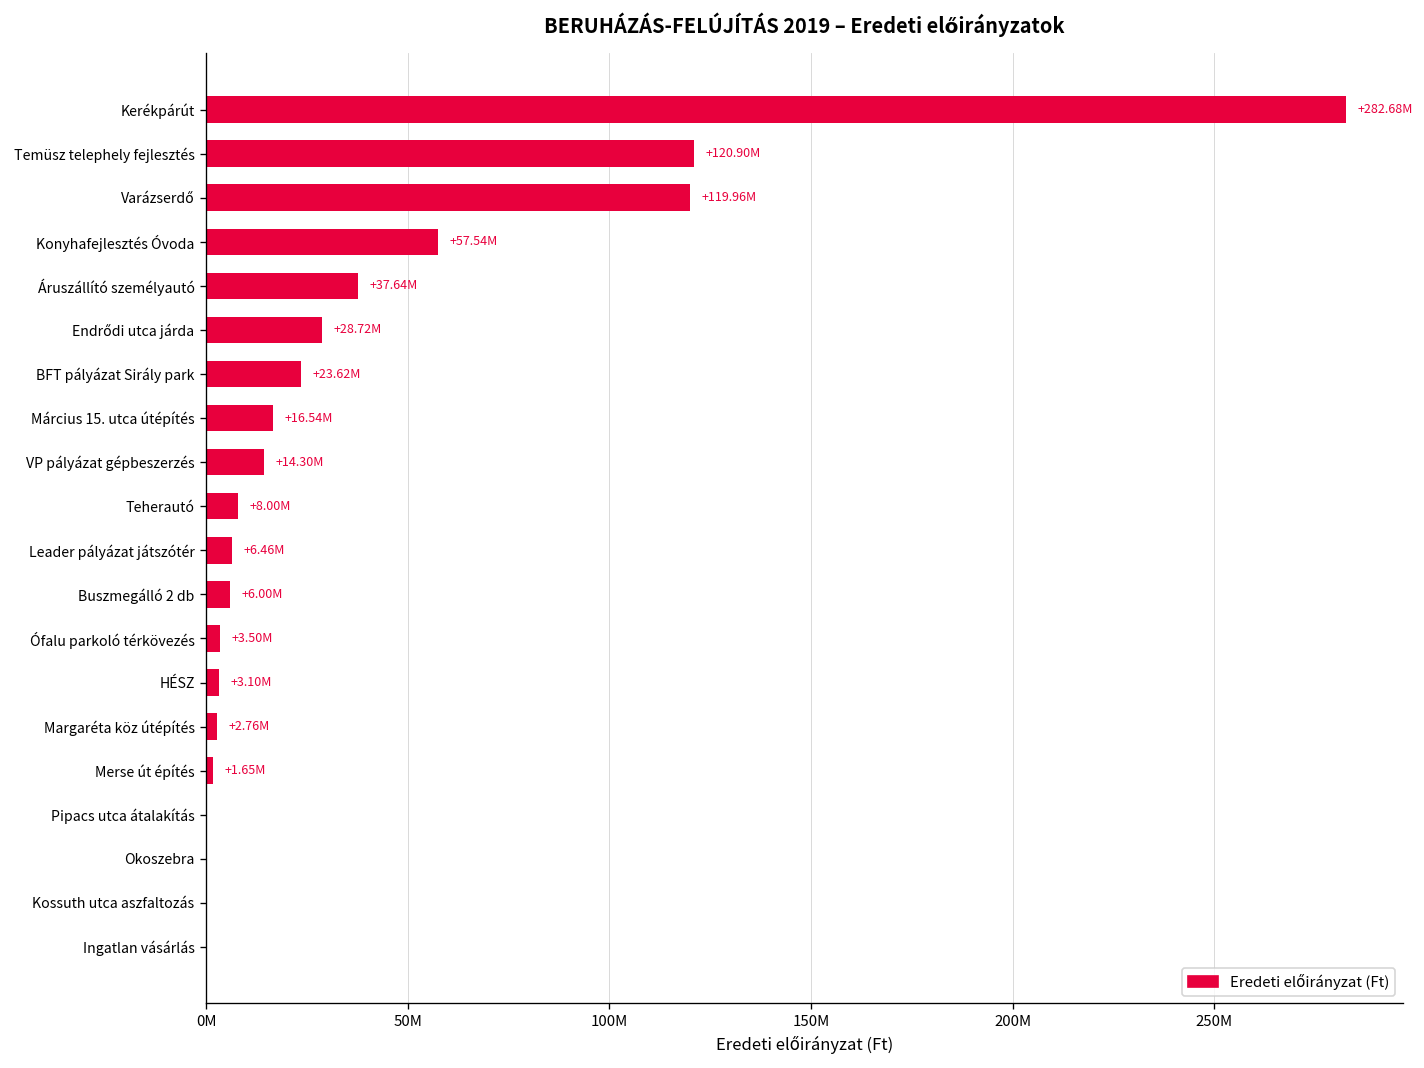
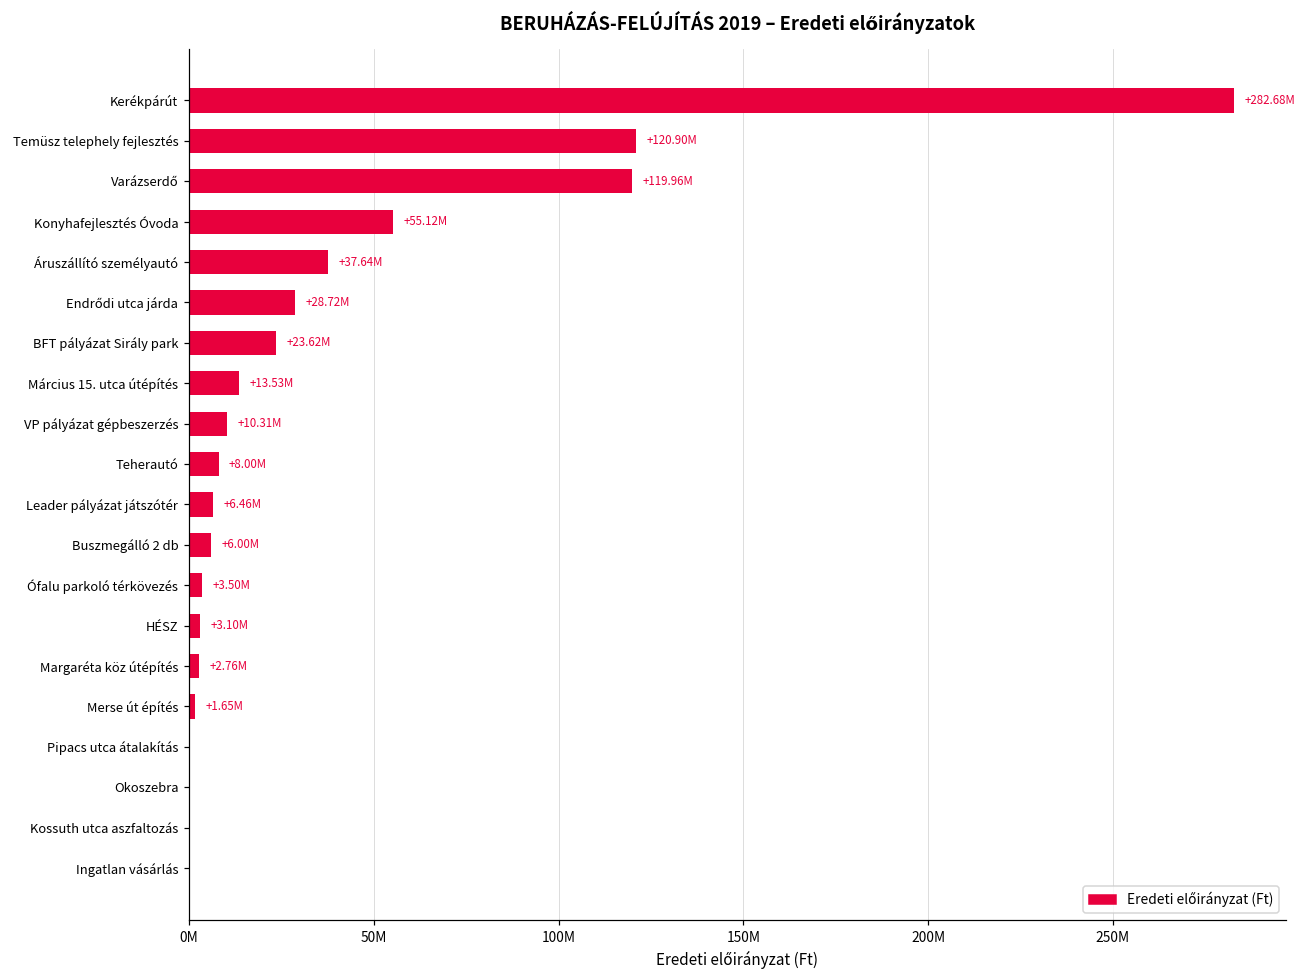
Konyhafejlesztés Óvoda: +57.54M -> +55.12M
Március 15. utca útépítés: +16.54M -> +13.53M
VP pályázat gépbeszerzés: +14.30M -> +10.31M
